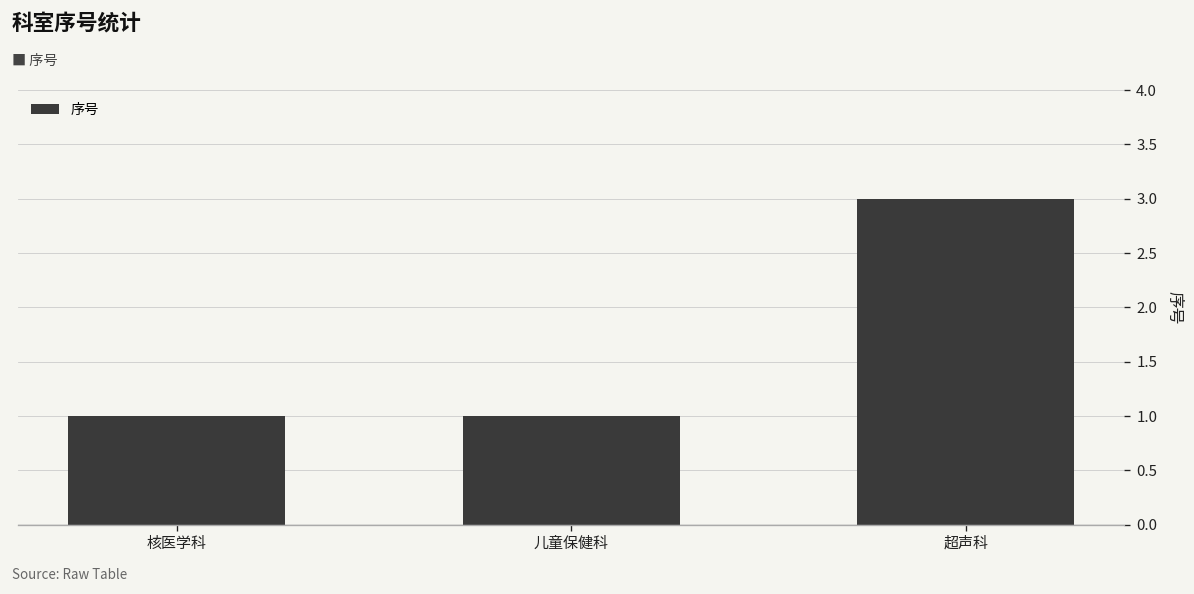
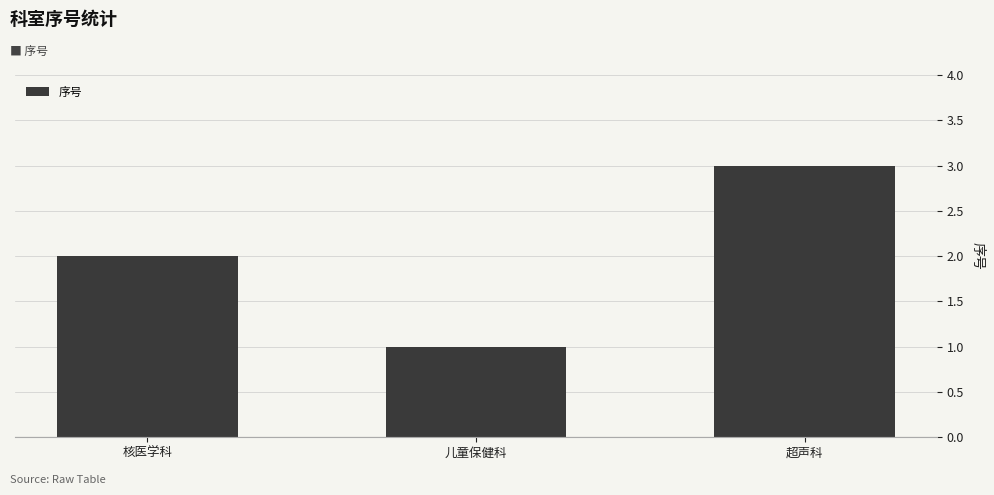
核医学科: 1 -> 2
